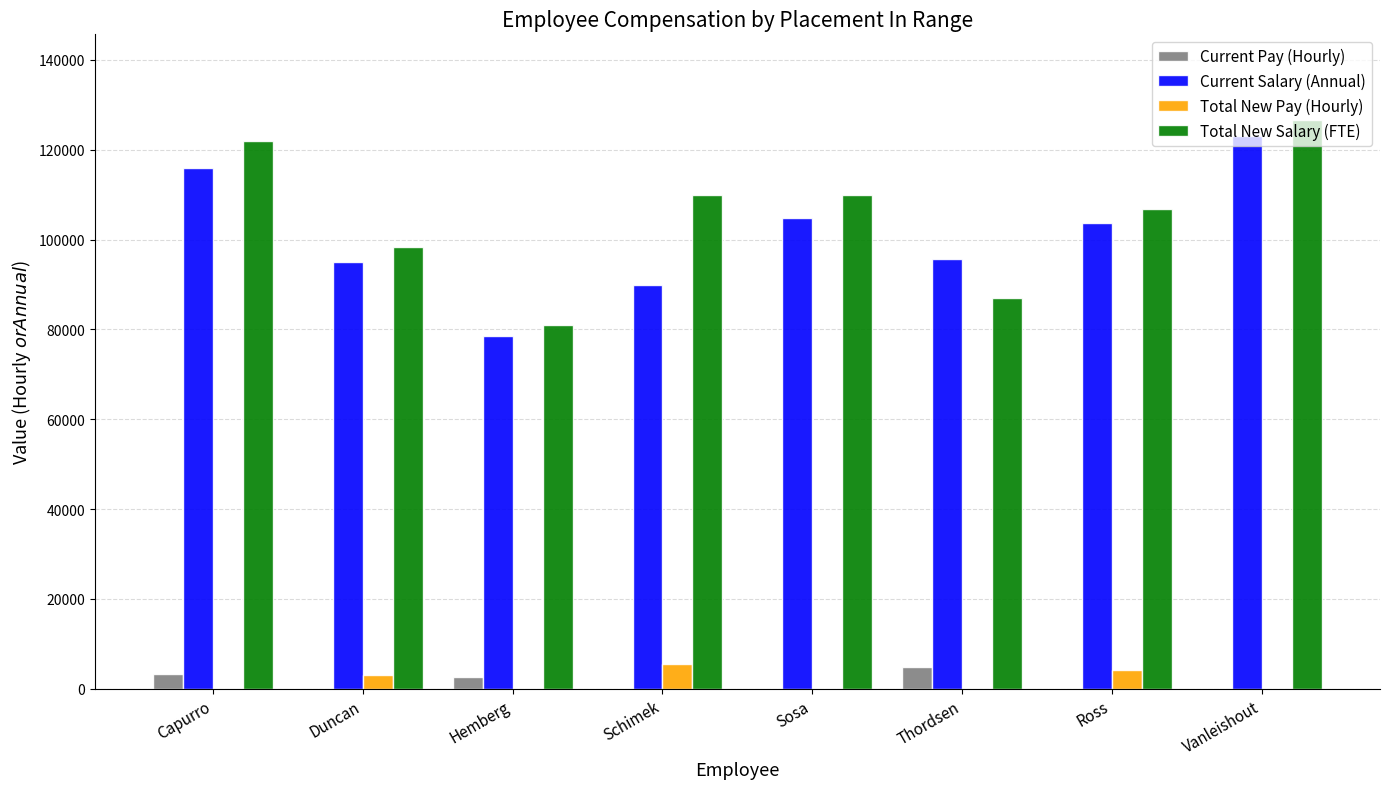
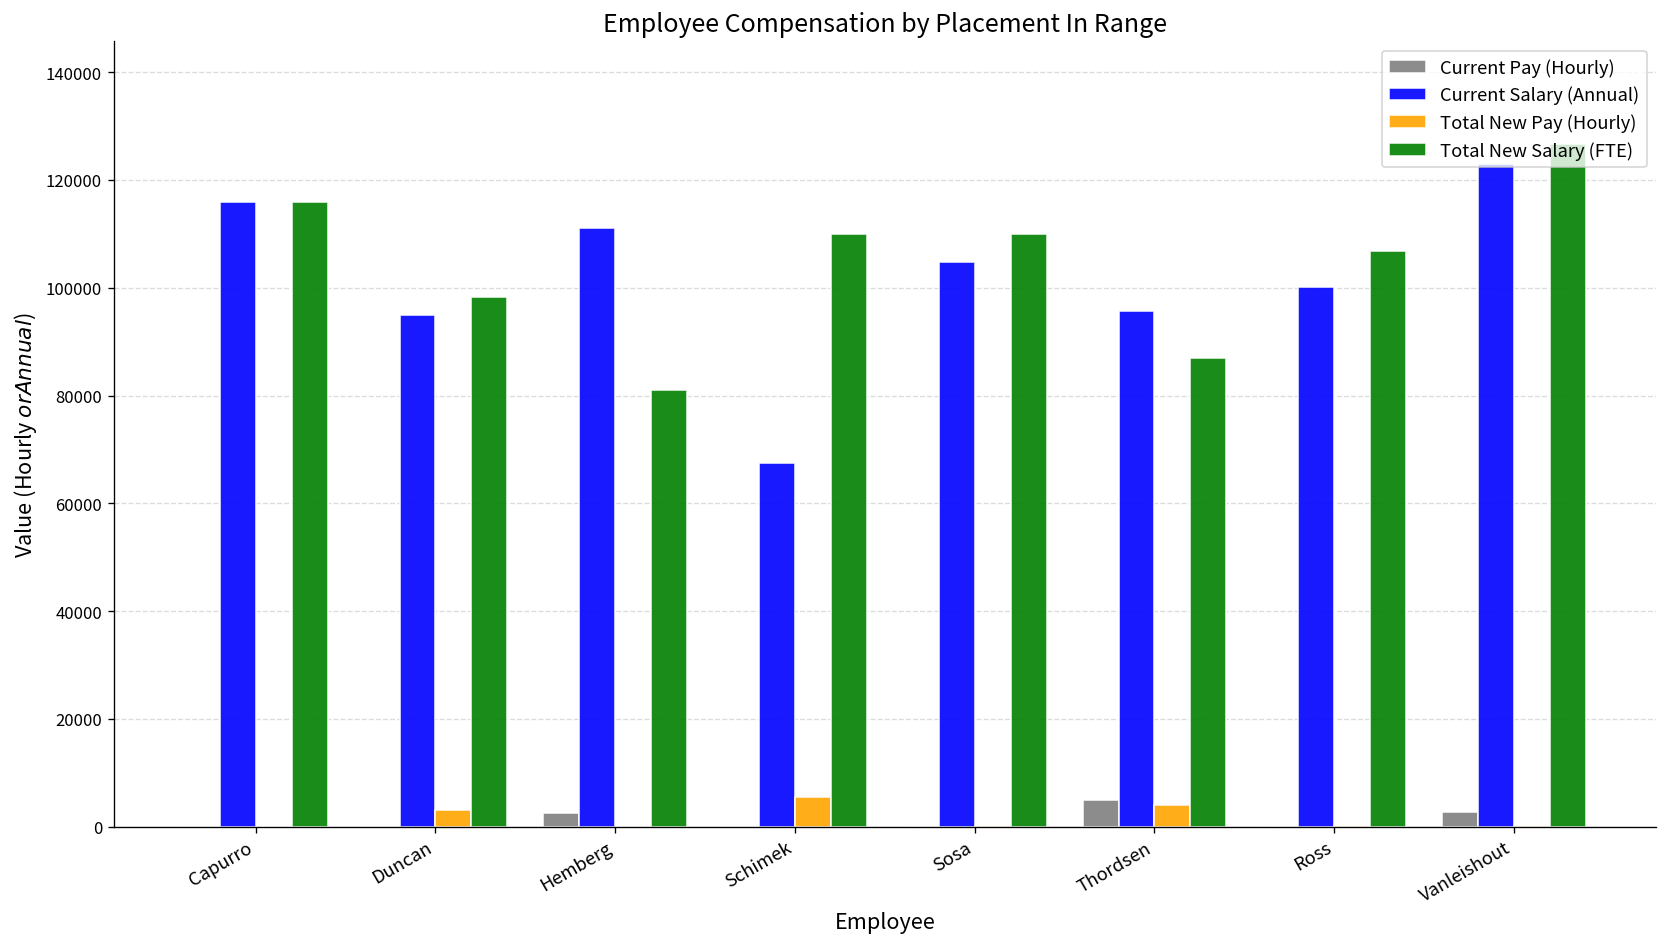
Current Pay (Hourly), Capurro: 3000 -> 0
Total New Salary (FTE), Capurro: 122000 -> 116000
Current Salary (Annual), Hemberg: 79000 -> 111000
Current Salary (Annual), Schimek: 90000 -> 68000
Total New Pay (Hourly), Thordsen: 0 -> 4000
Current Salary (Annual), Ross: 104000 -> 100000
Total New Pay (Hourly), Ross: 4000 -> 0
Current Pay (Hourly), Vanleishout: 0 -> 3000
